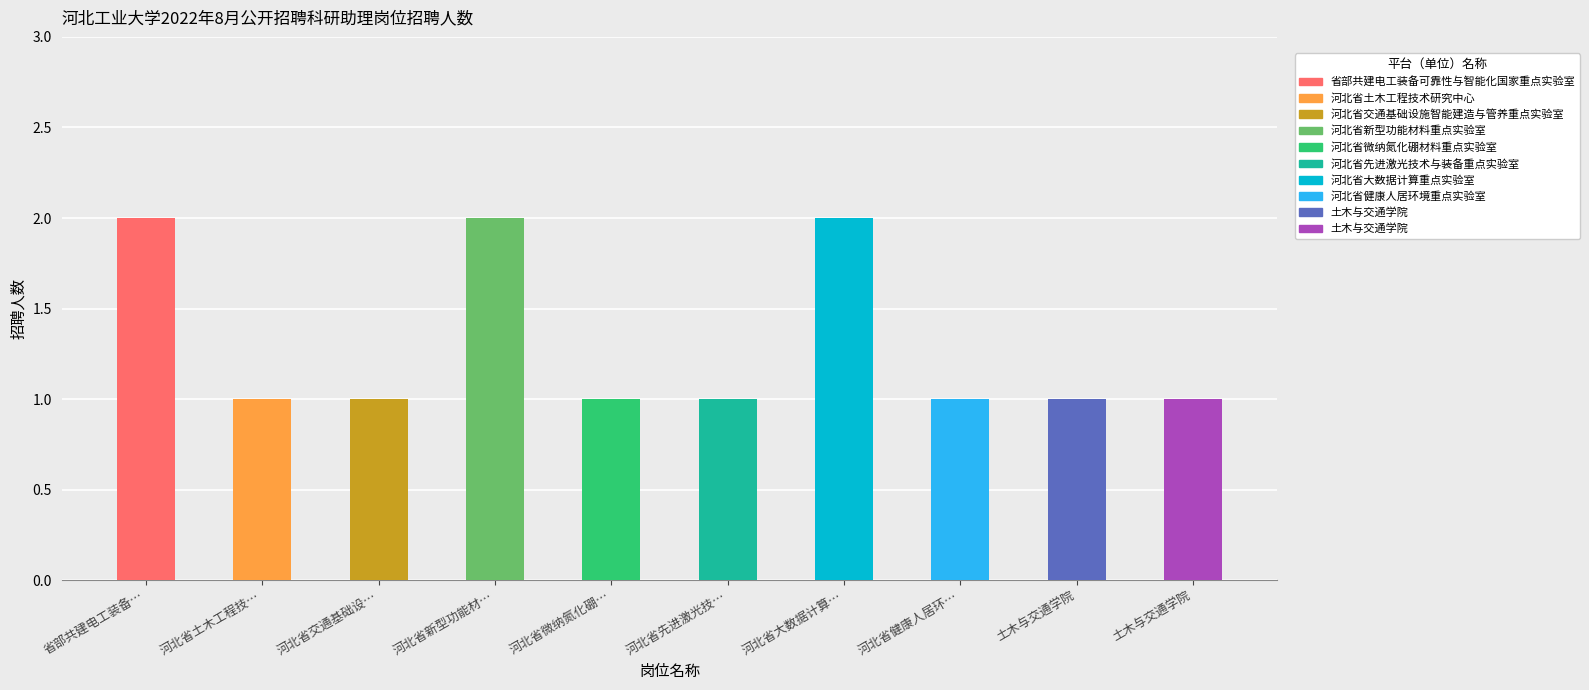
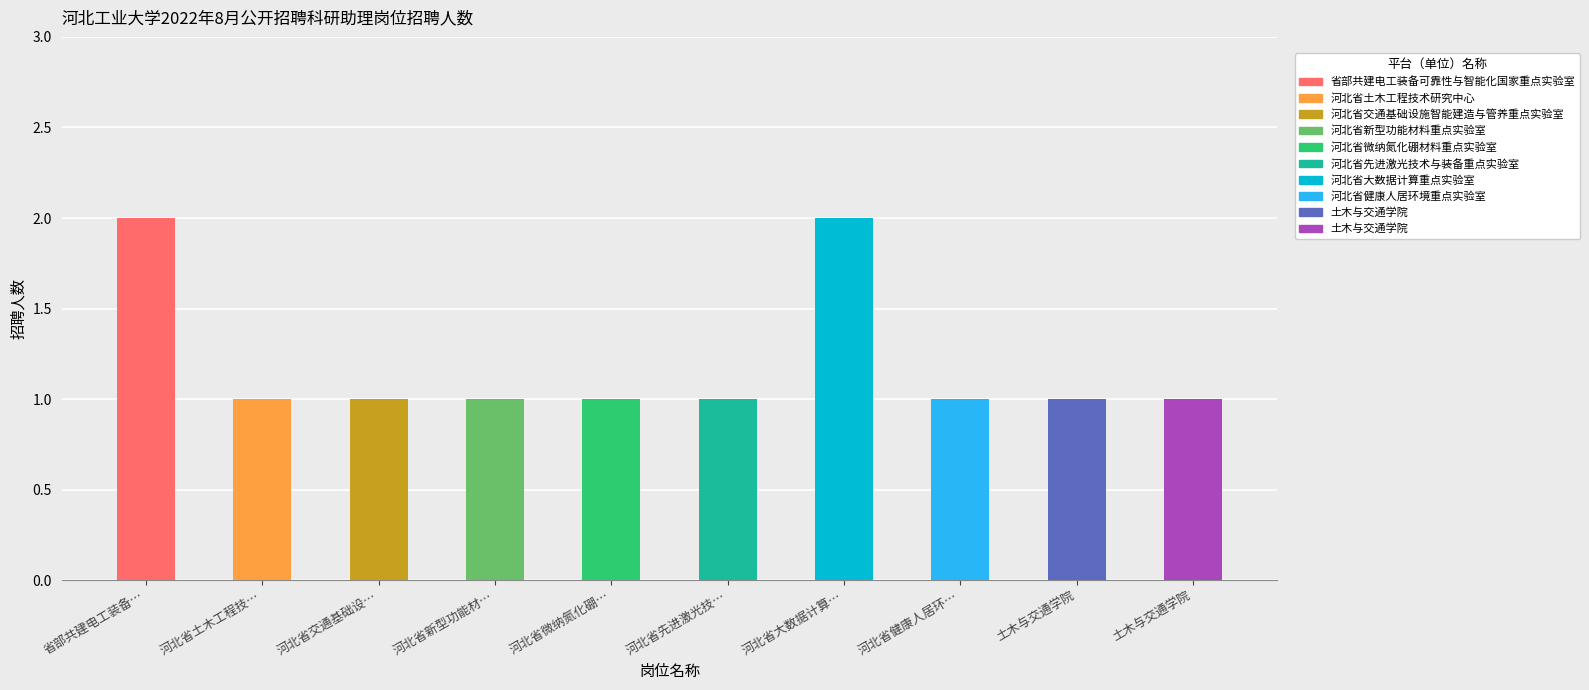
河北省新型功能材…: 2 -> 1
